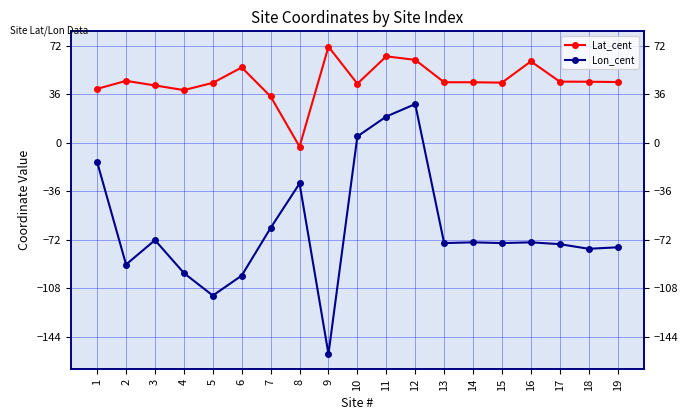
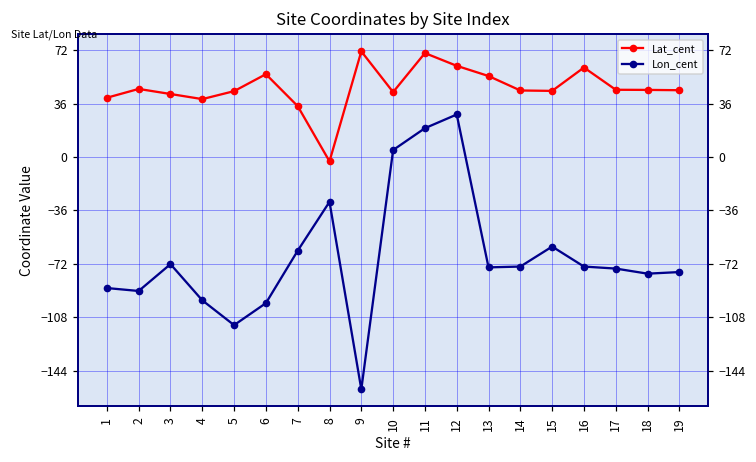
Lon_cent, 1: -14 -> -88
Lat_cent, 11: 64 -> 70
Lat_cent, 13: 45 -> 55
Lon_cent, 15: -74 -> -60
